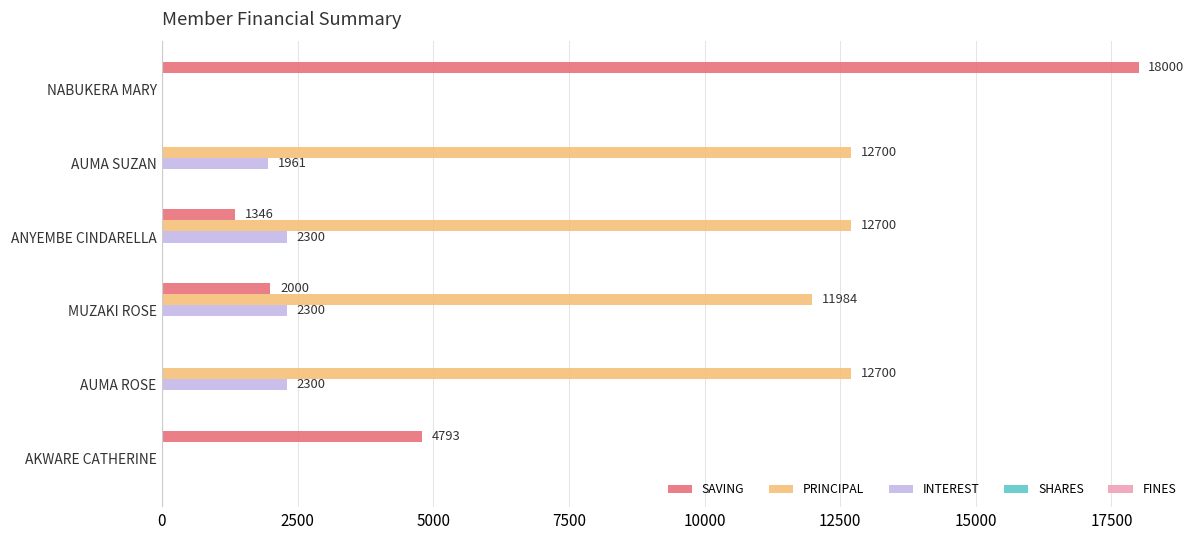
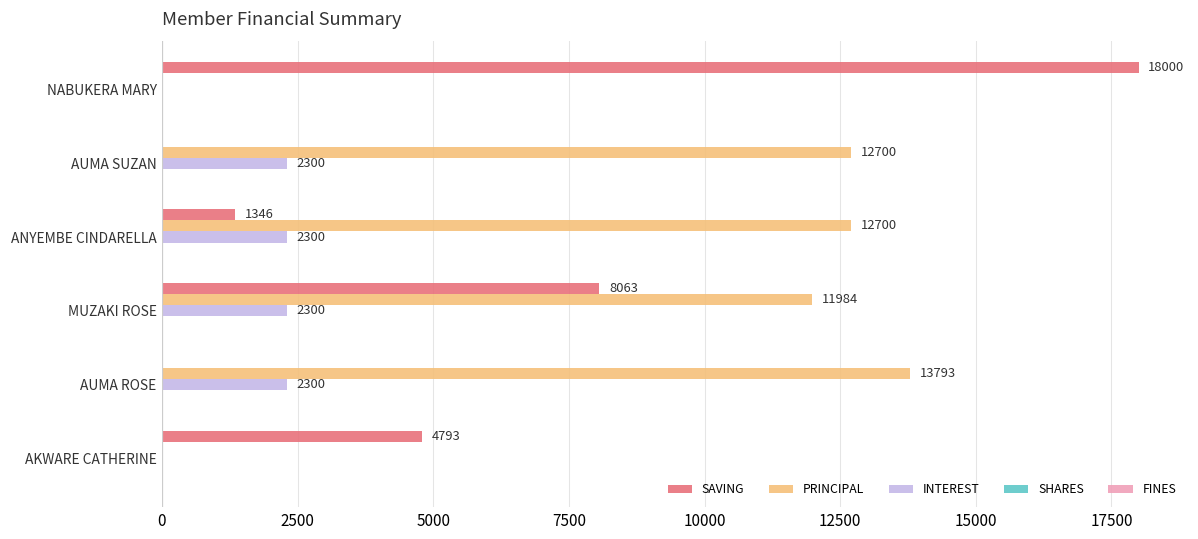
INTEREST, AUMA SUZAN: 1961 -> 2300
SAVING, MUZAKI ROSE: 2000 -> 8063
PRINCIPAL, AUMA ROSE: 12700 -> 13793
